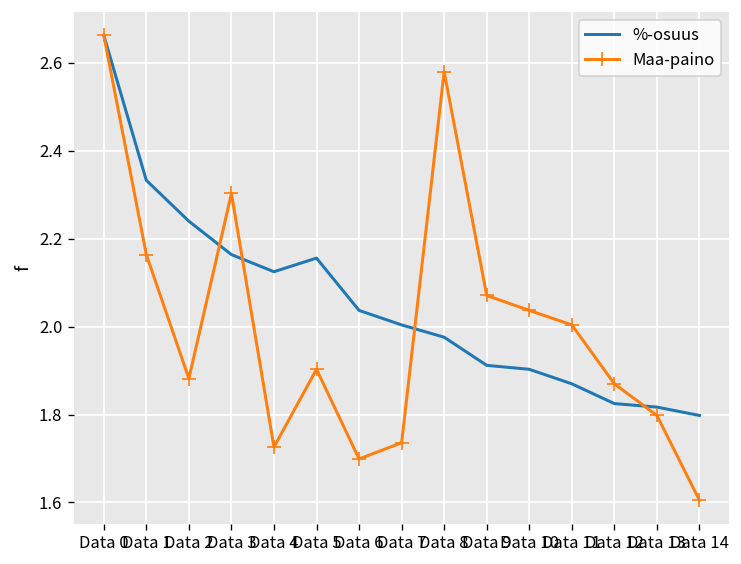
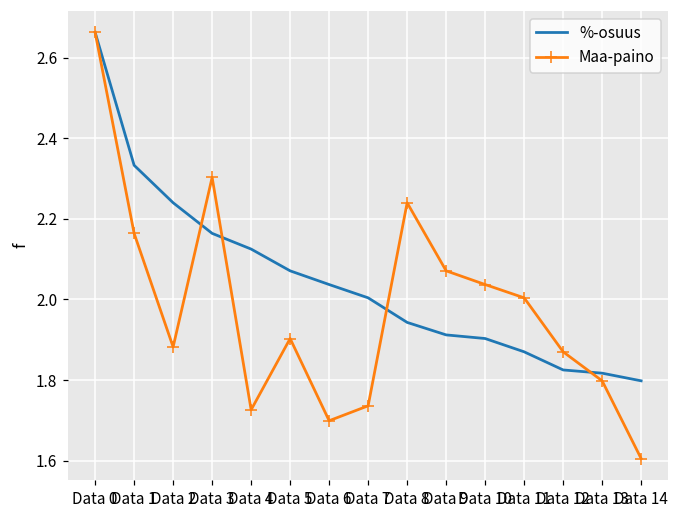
%-osuus, Data 5: 2.16 -> 2.07
%-osuus, Data 8: 1.98 -> 1.94
Maa-paino, Data 8: 2.58 -> 2.24
